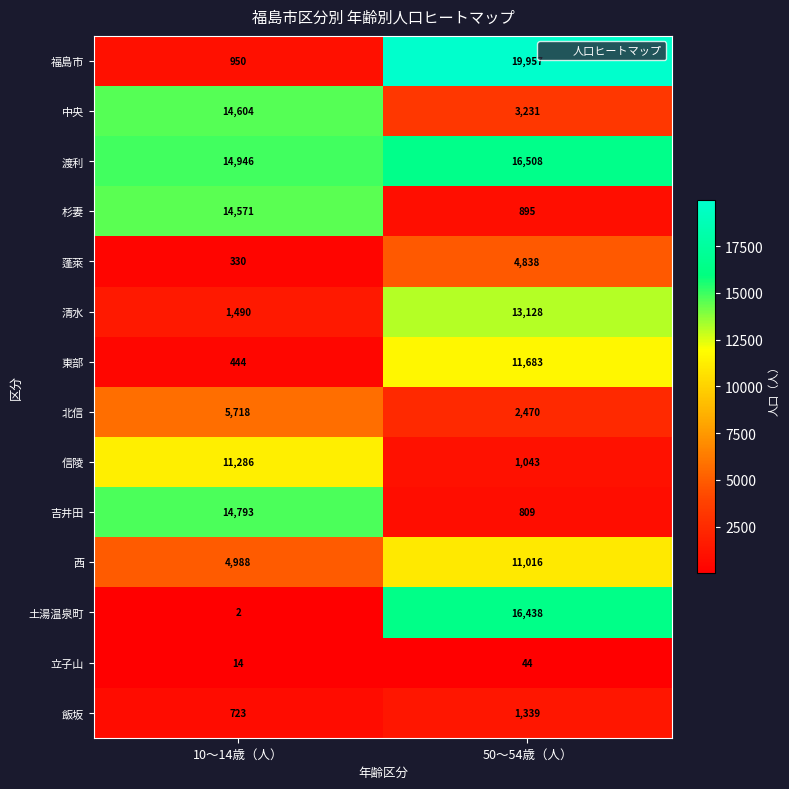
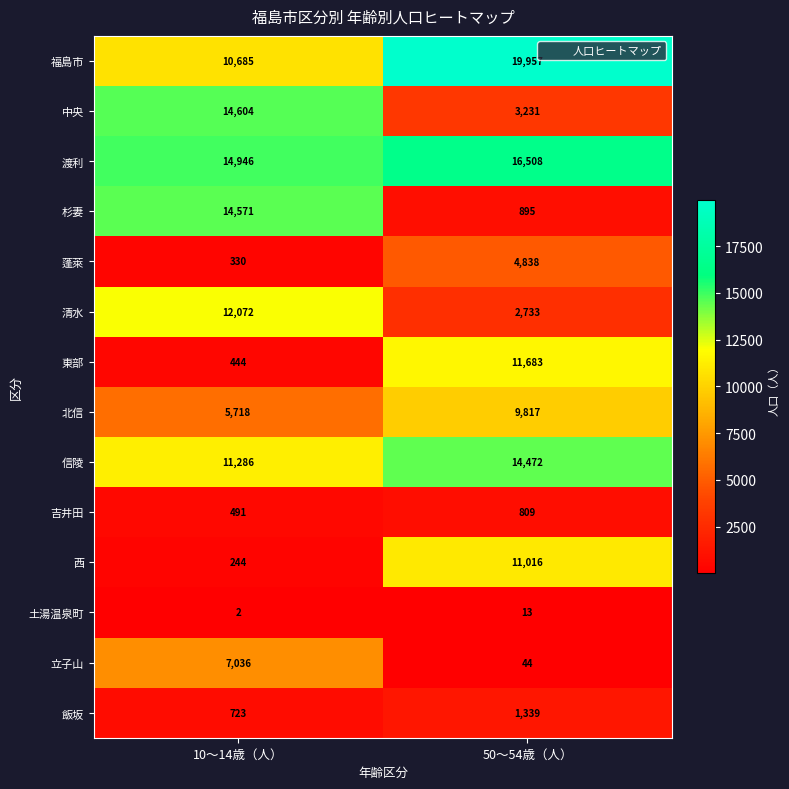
福島市, 10～14歳（人）: 950 -> 10,685
清水, 10～14歳（人）: 1,490 -> 12,072
清水, 50～54歳（人）: 13,128 -> 2,733
北信, 50～54歳（人）: 2,470 -> 9,817
信陵, 50～54歳（人）: 1,043 -> 14,472
吉井田, 10～14歳（人）: 14,793 -> 491
西, 10～14歳（人）: 4,988 -> 244
土湯温泉町, 50～54歳（人）: 16,438 -> 13
立子山, 10～14歳（人）: 14 -> 7,036
